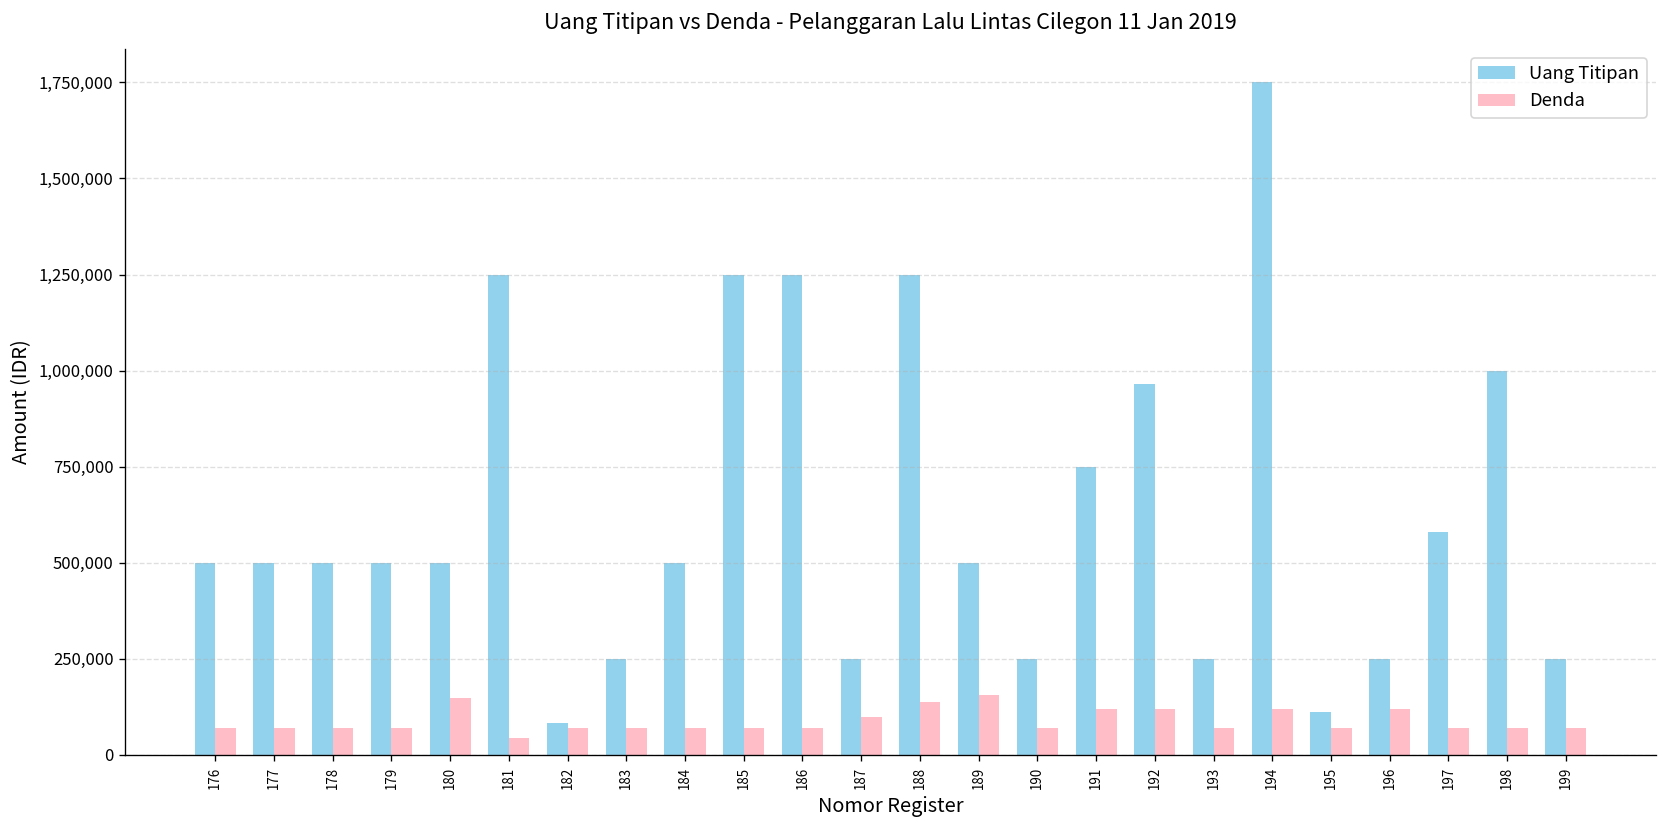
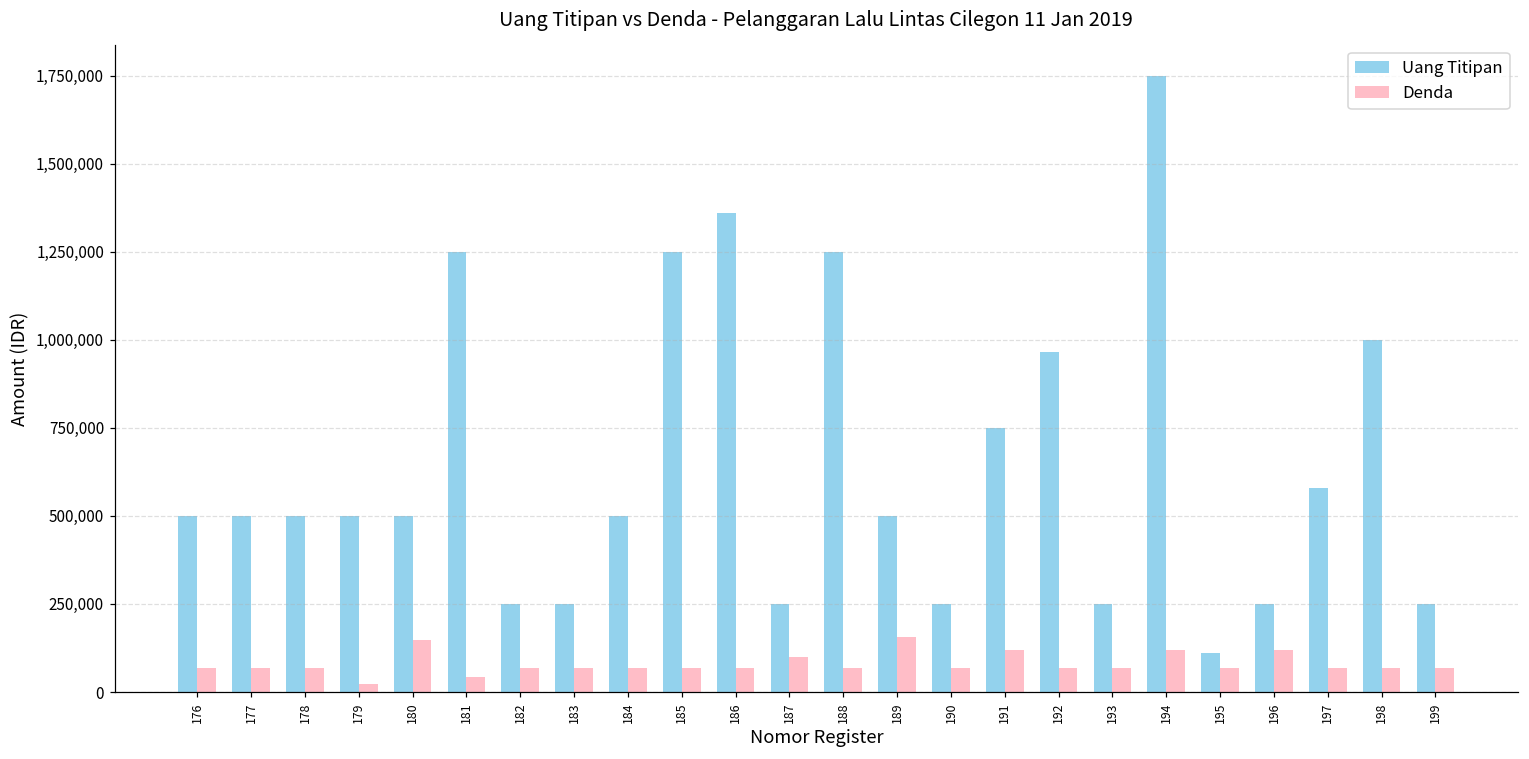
Denda, 179: 70,000 -> 20,000
Uang Titipan, 182: 80,000 -> 250,000
Uang Titipan, 186: 1,250,000 -> 1,360,000
Denda, 188: 140,000 -> 70,000
Denda, 192: 120,000 -> 70,000
